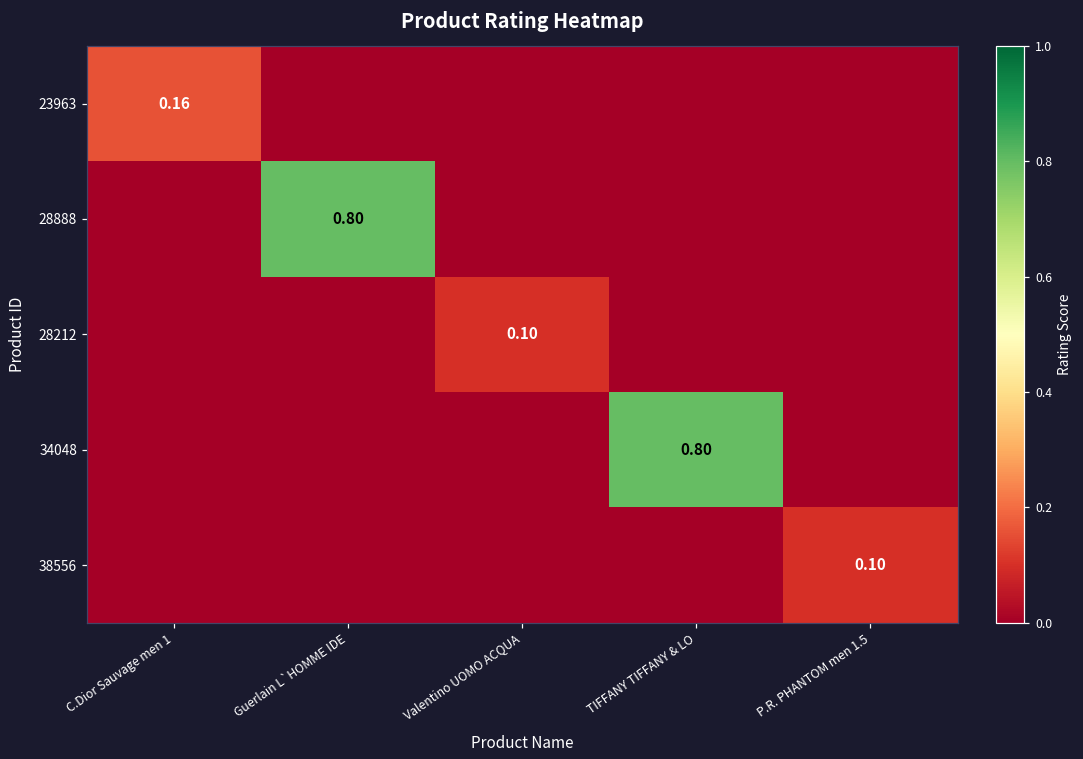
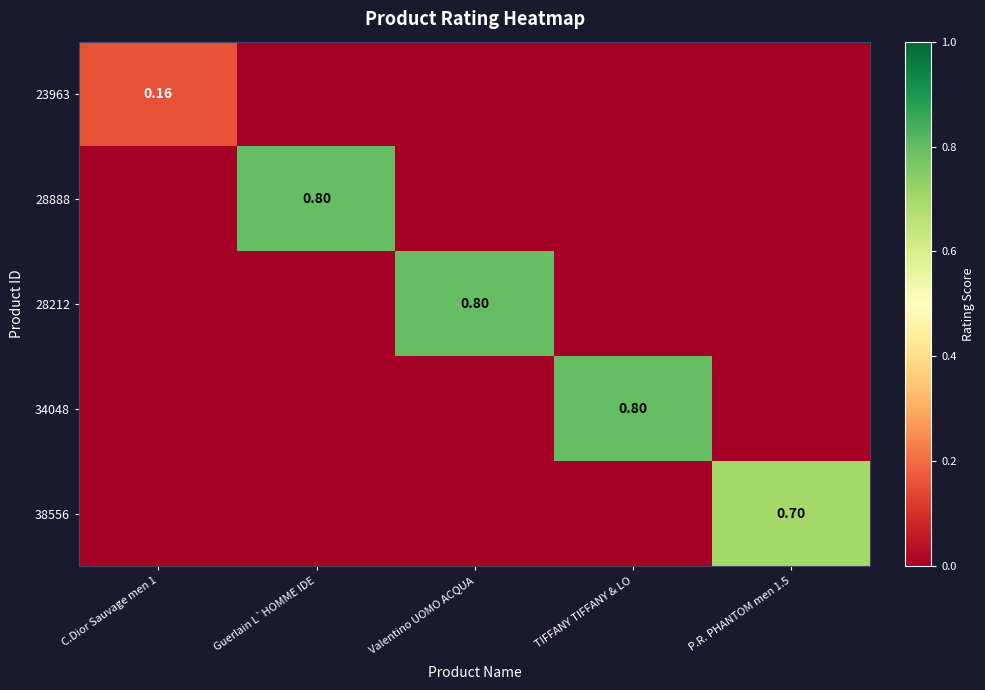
28212, Valentino UOMO ACQUA: 0.10 -> 0.80
38556, P.R. PHANTOM men 1.5: 0.10 -> 0.70
